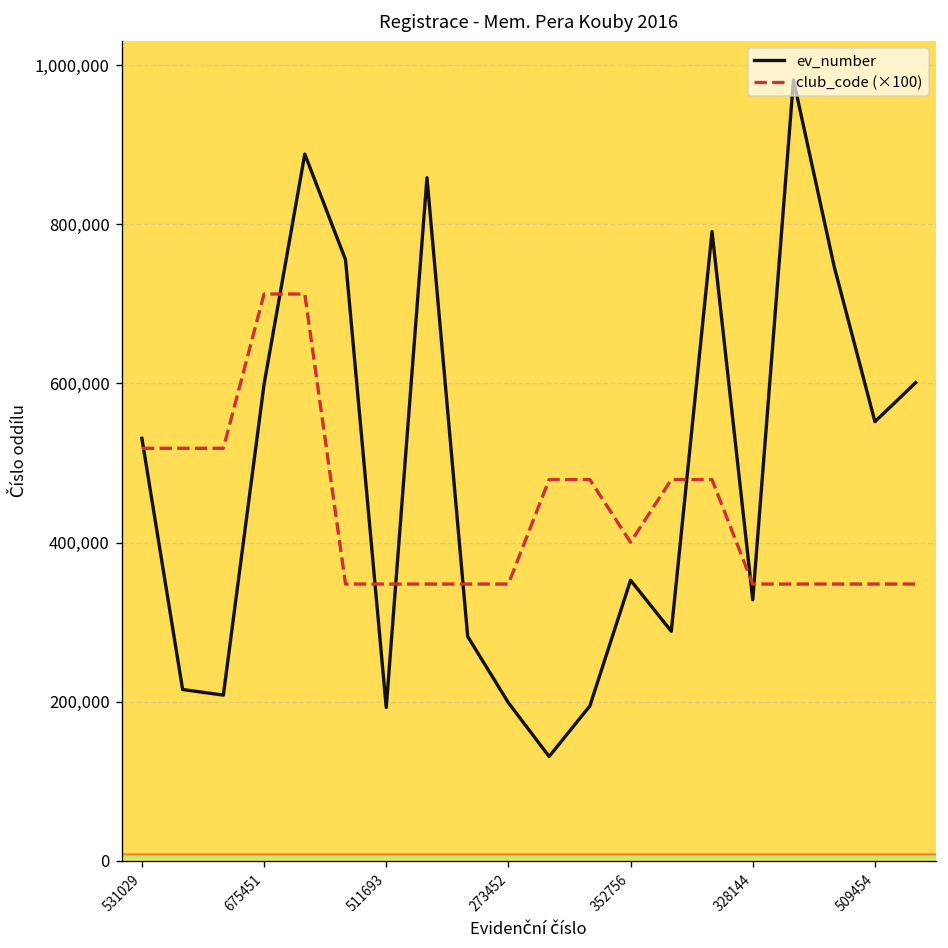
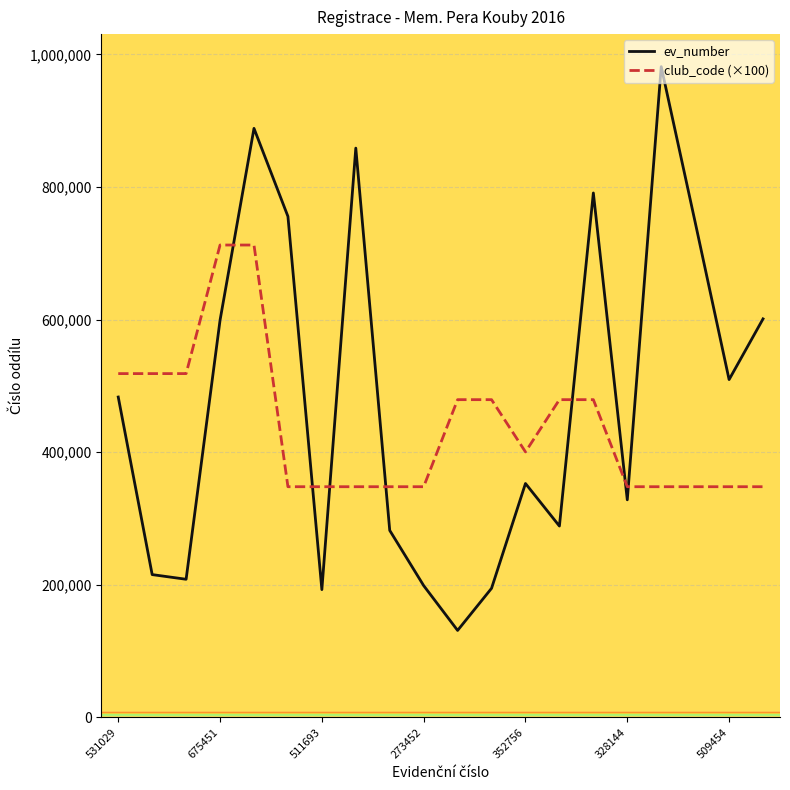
ev_number, 531029: 530,000 -> 480,000
ev_number, 509454: 550,000 -> 510,000
